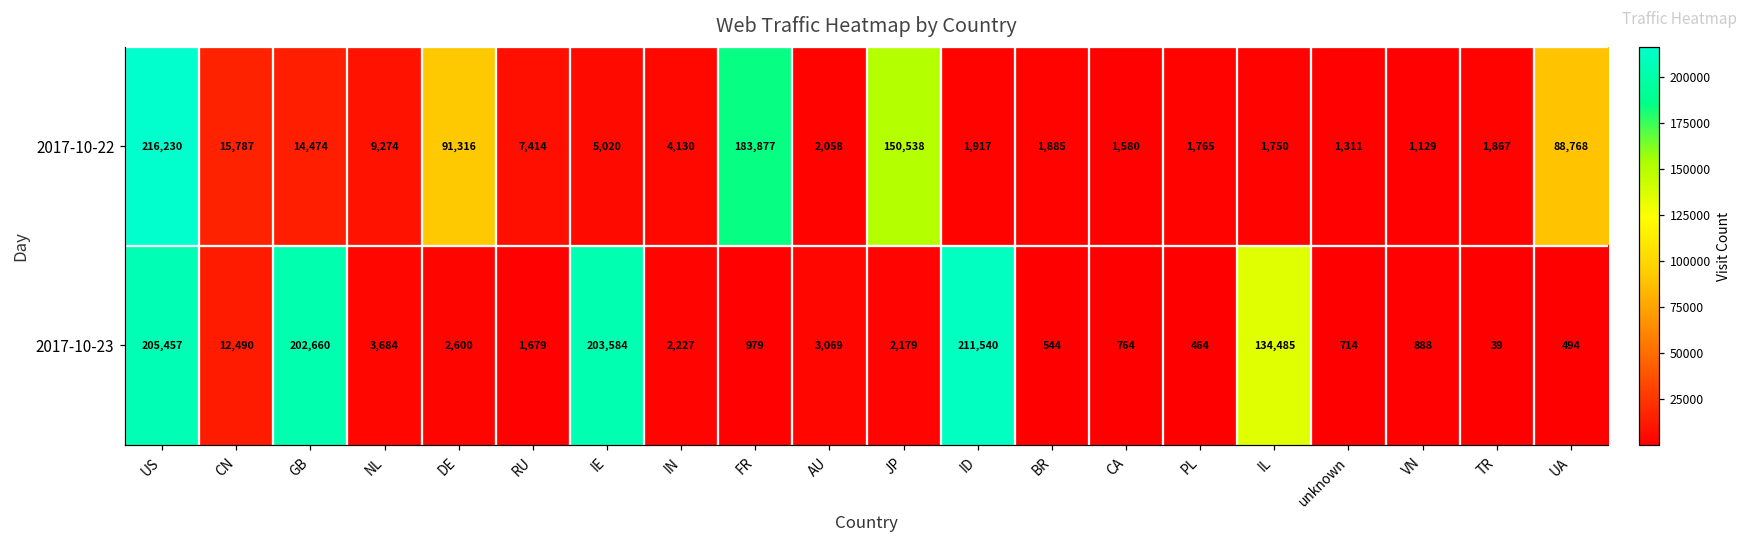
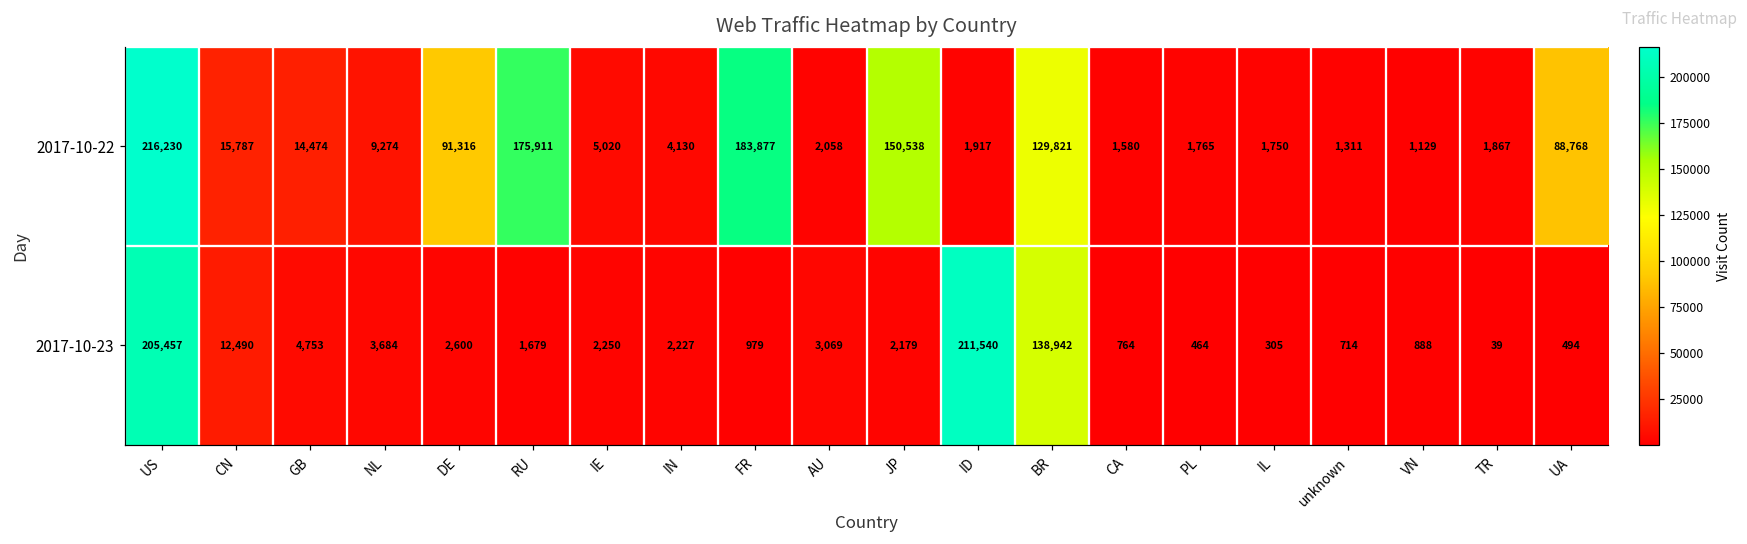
2017-10-22, RU: 7,414 -> 175,911
2017-10-22, BR: 1,885 -> 129,821
2017-10-23, GB: 202,660 -> 4,753
2017-10-23, IE: 203,584 -> 2,250
2017-10-23, BR: 544 -> 138,942
2017-10-23, IL: 134,485 -> 305
